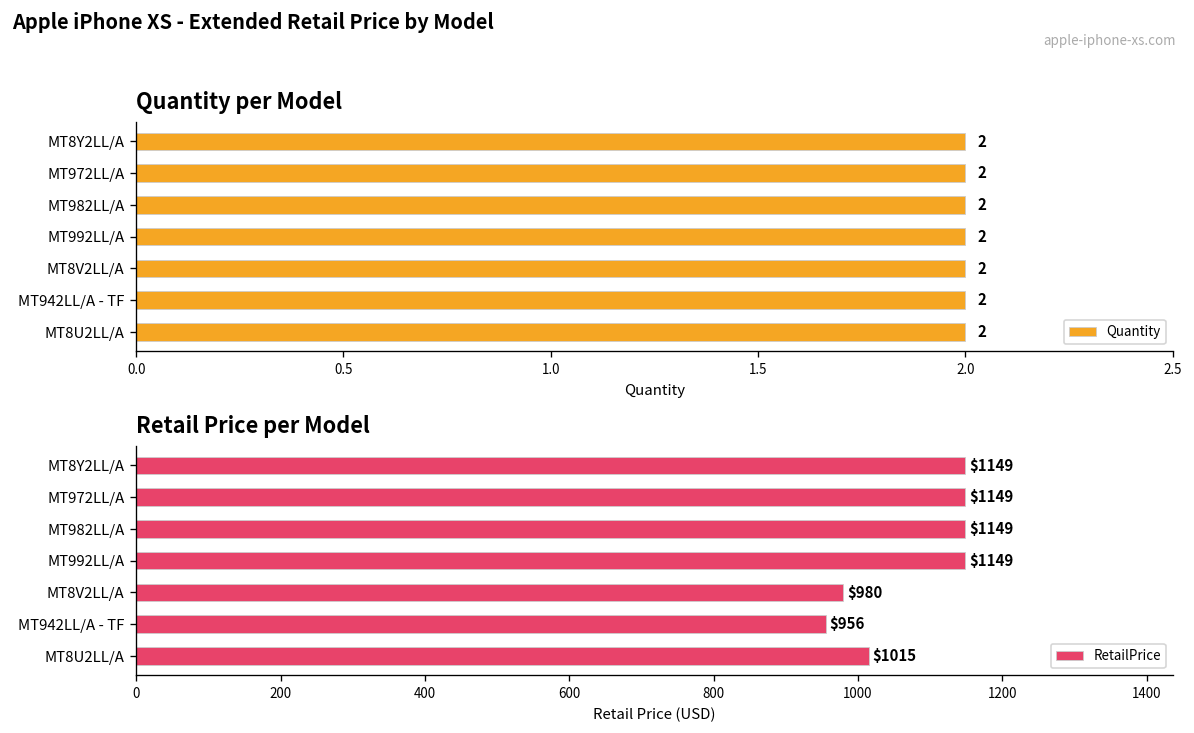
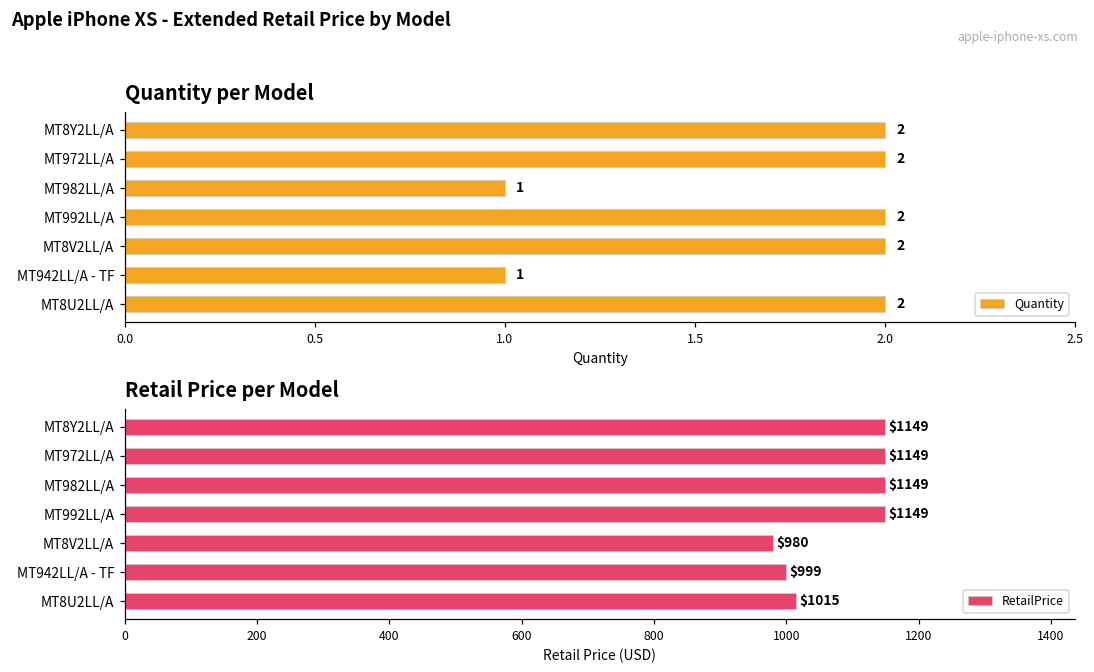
Quantity per Model, MT982LL/A: 2 -> 1
Quantity per Model, MT942LL/A - TF: 2 -> 1
Retail Price per Model, MT942LL/A - TF: $956 -> $999
